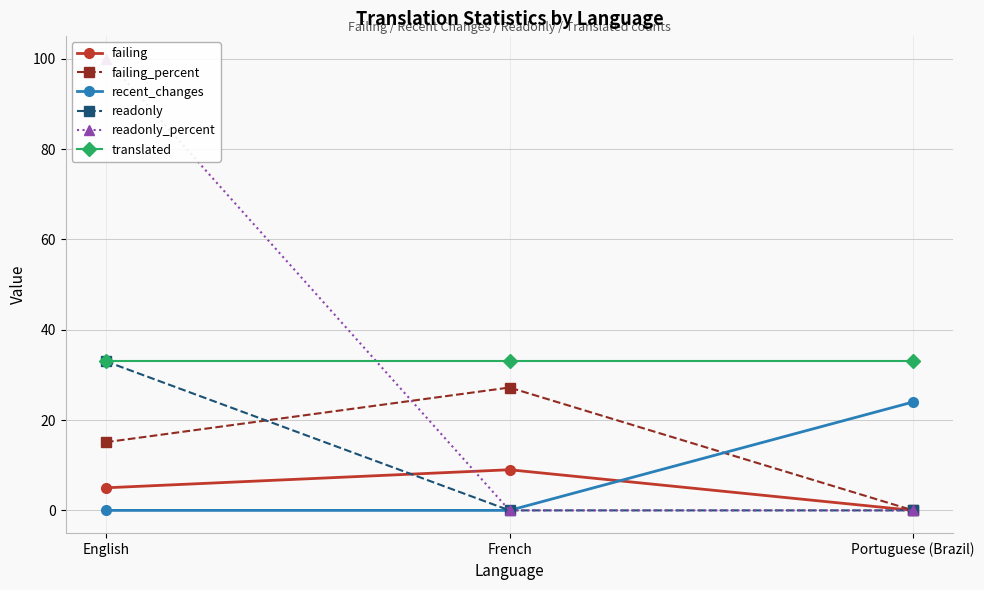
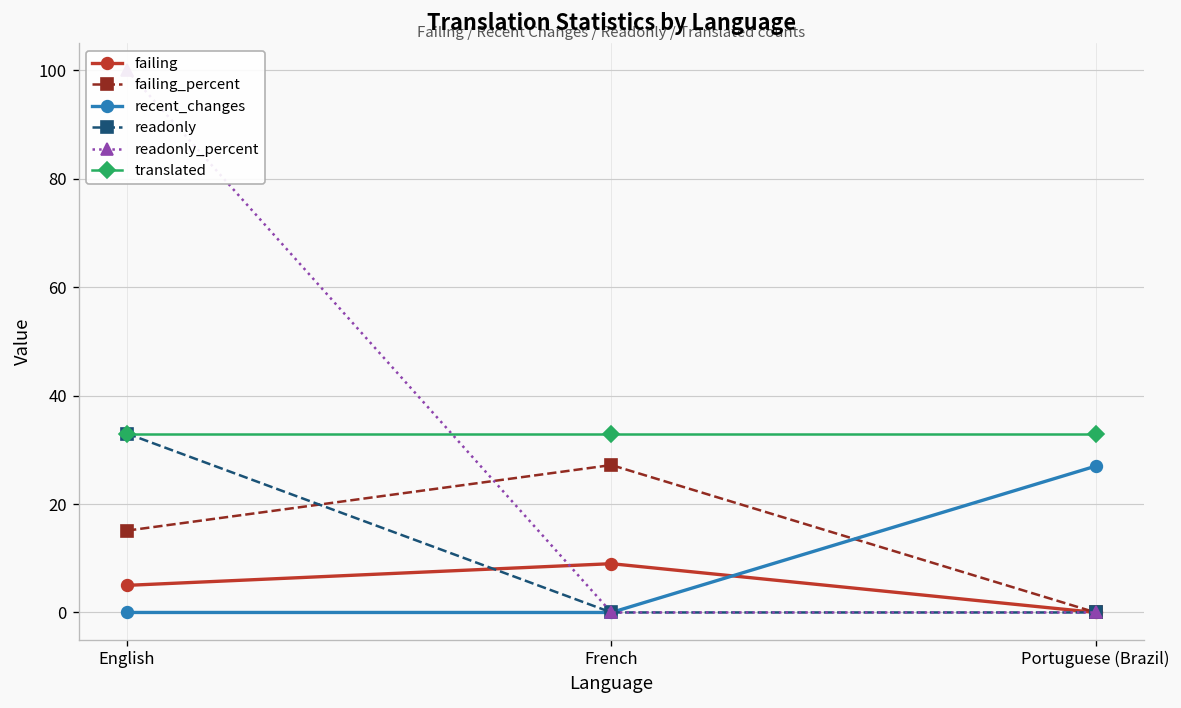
recent_changes, Portuguese (Brazil): 24 -> 27
